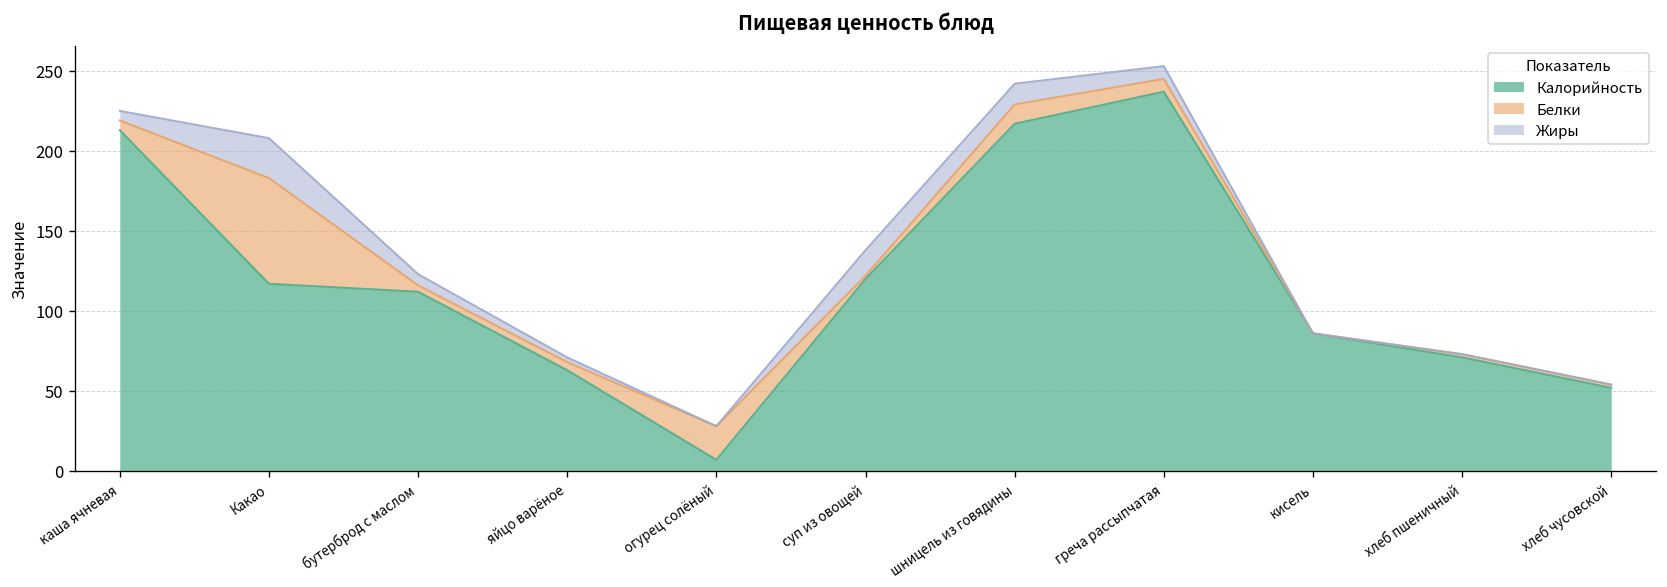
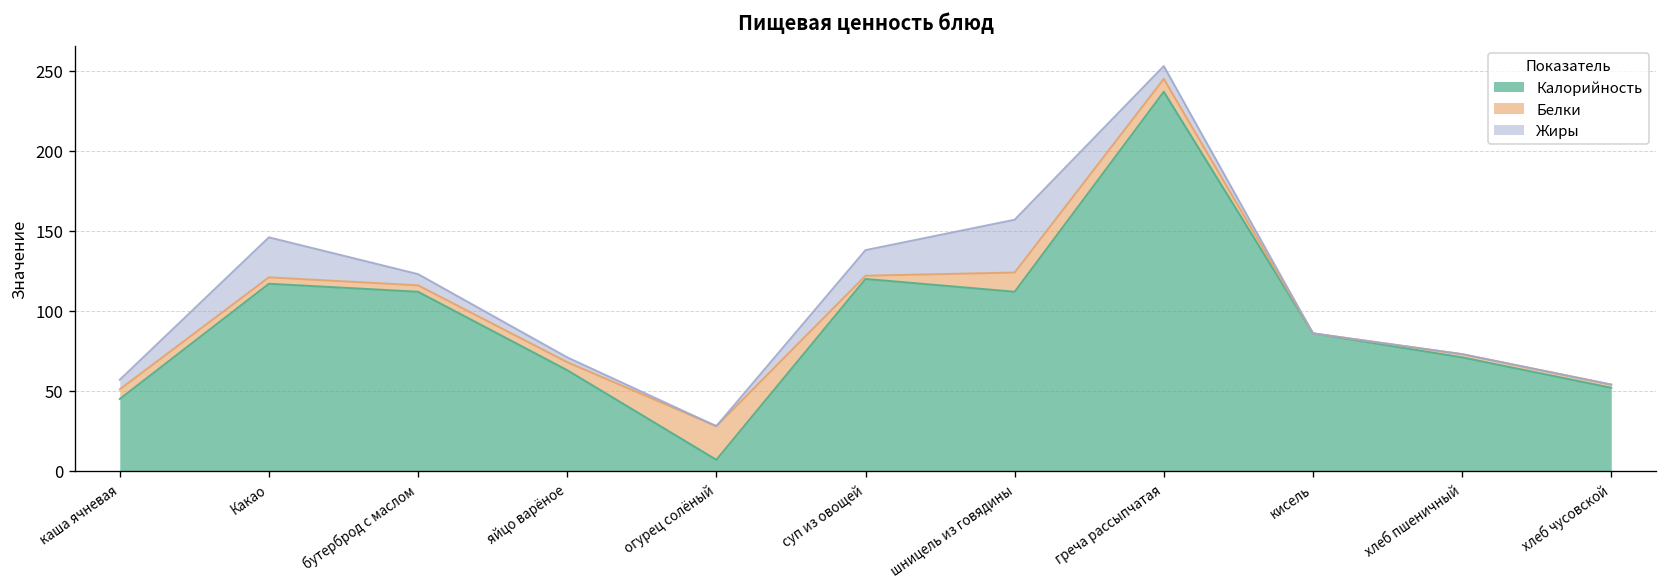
Калорийность, каша ячневая: 213 -> 45
Белки, Какао: 66 -> 4
Калорийность, шницель из говядины: 217 -> 112
Жиры, шницель из говядины: 13 -> 33
